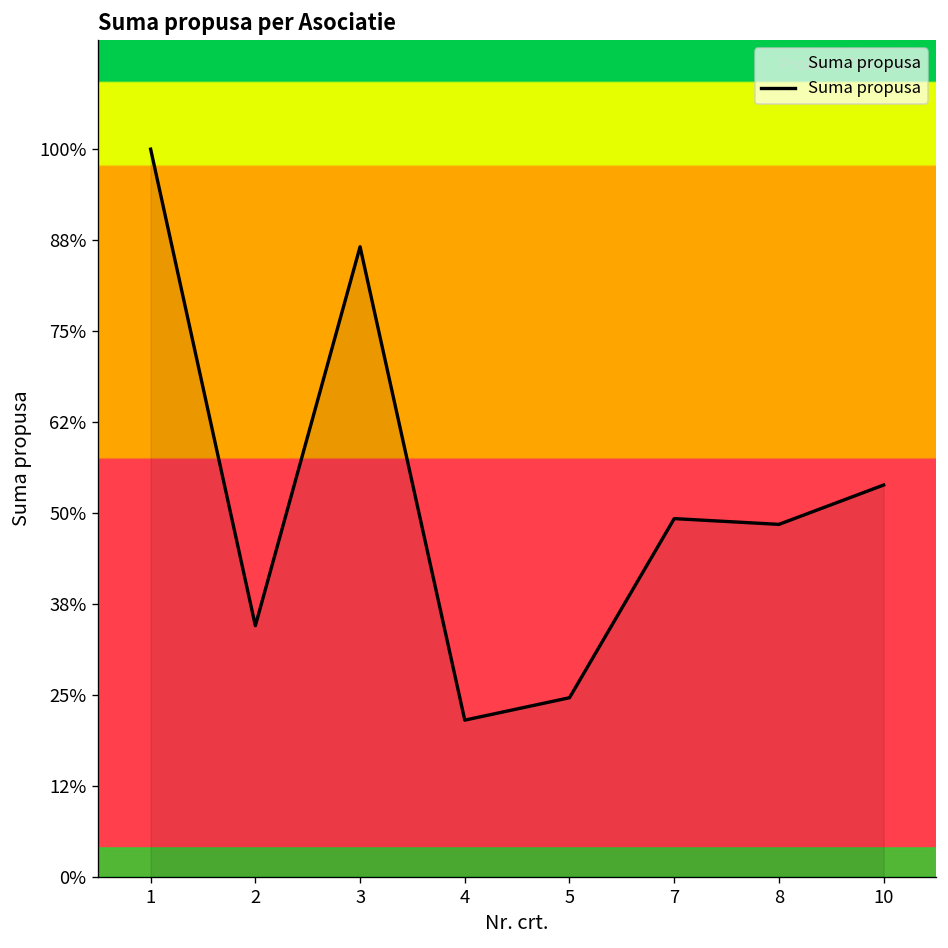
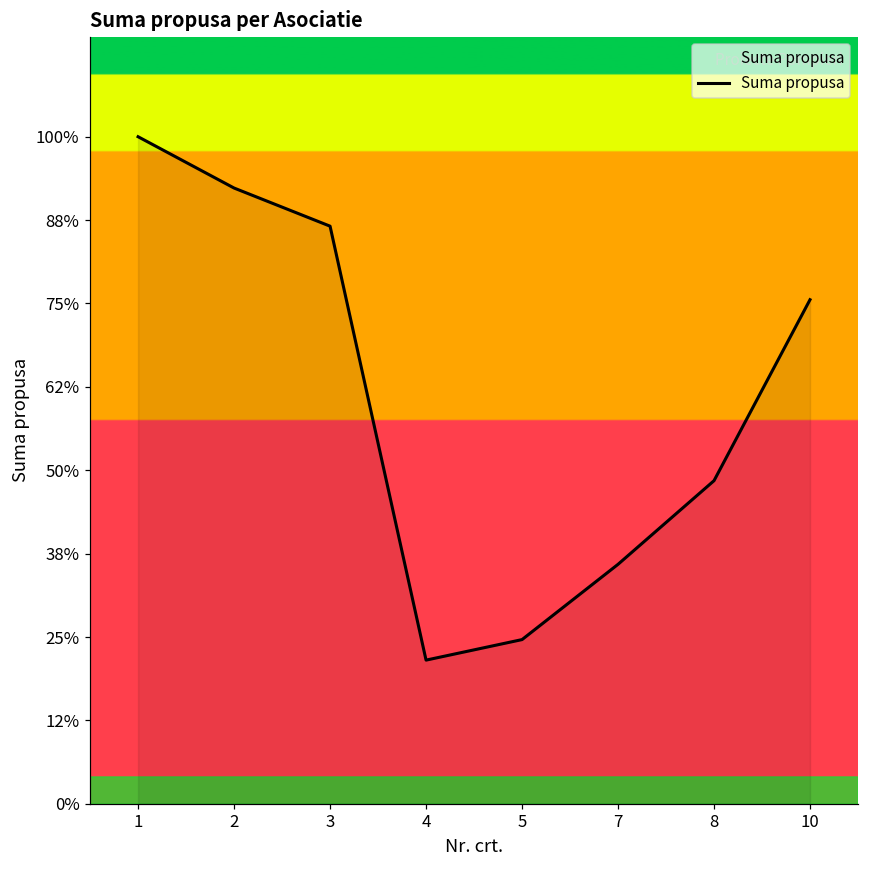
2: 35% -> 92%
7: 49% -> 36%
10: 54% -> 76%
